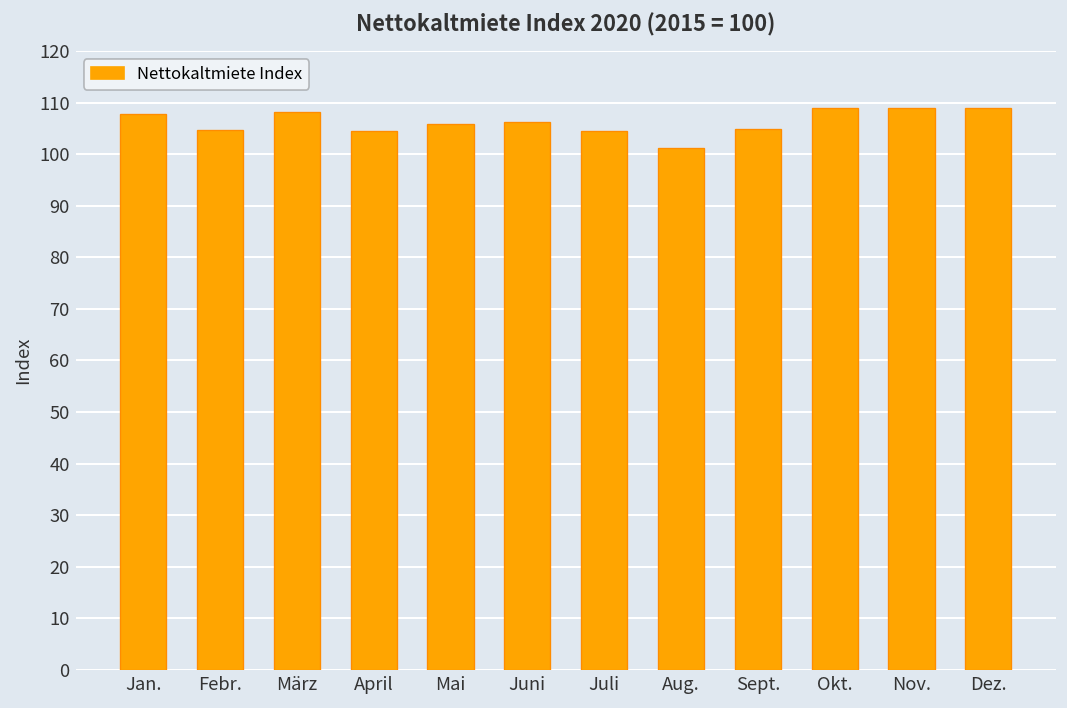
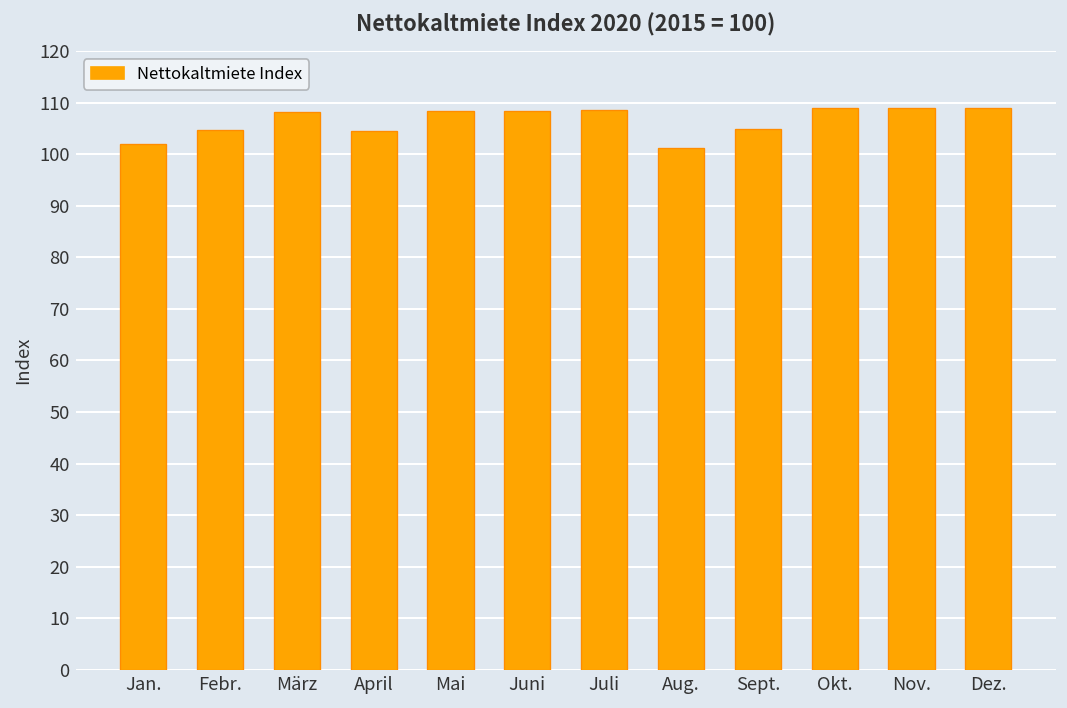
Jan.: 108 -> 102
Mai: 106 -> 108
Juni: 106 -> 108
Juli: 104 -> 109
